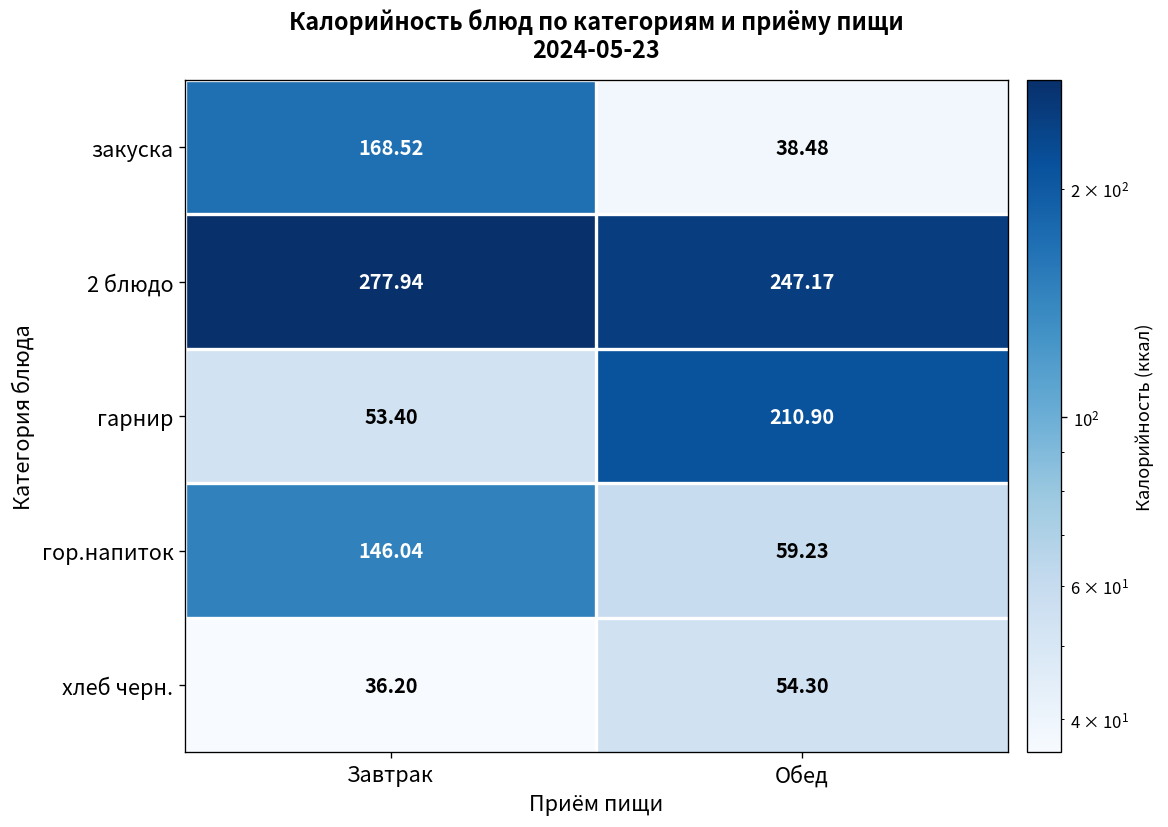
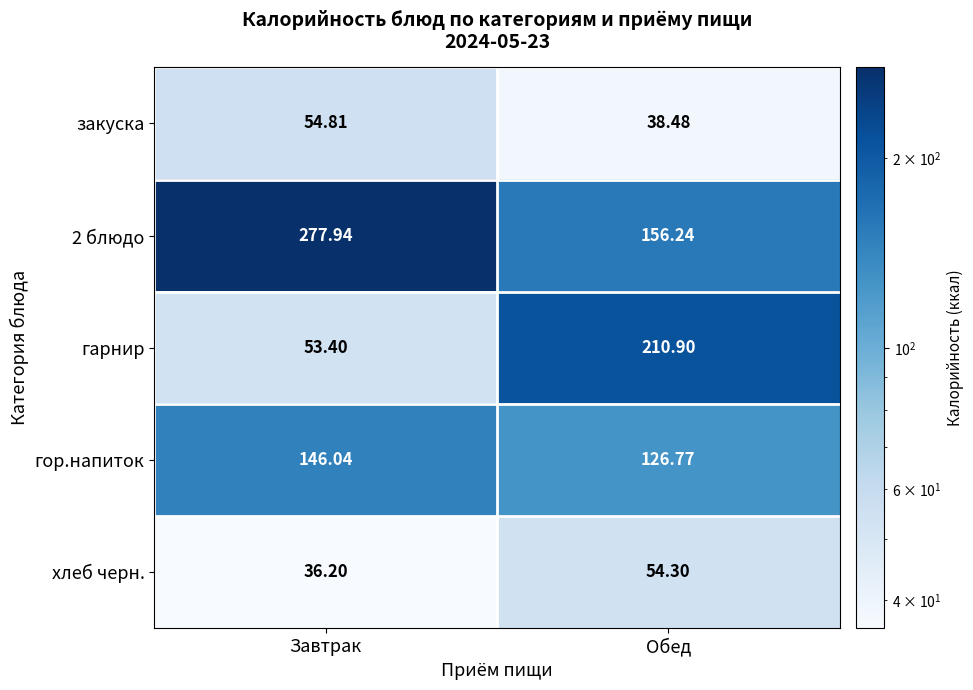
закуска, Завтрак: 168.52 -> 54.81
2 блюдо, Обед: 247.17 -> 156.24
гор.напиток, Обед: 59.23 -> 126.77
